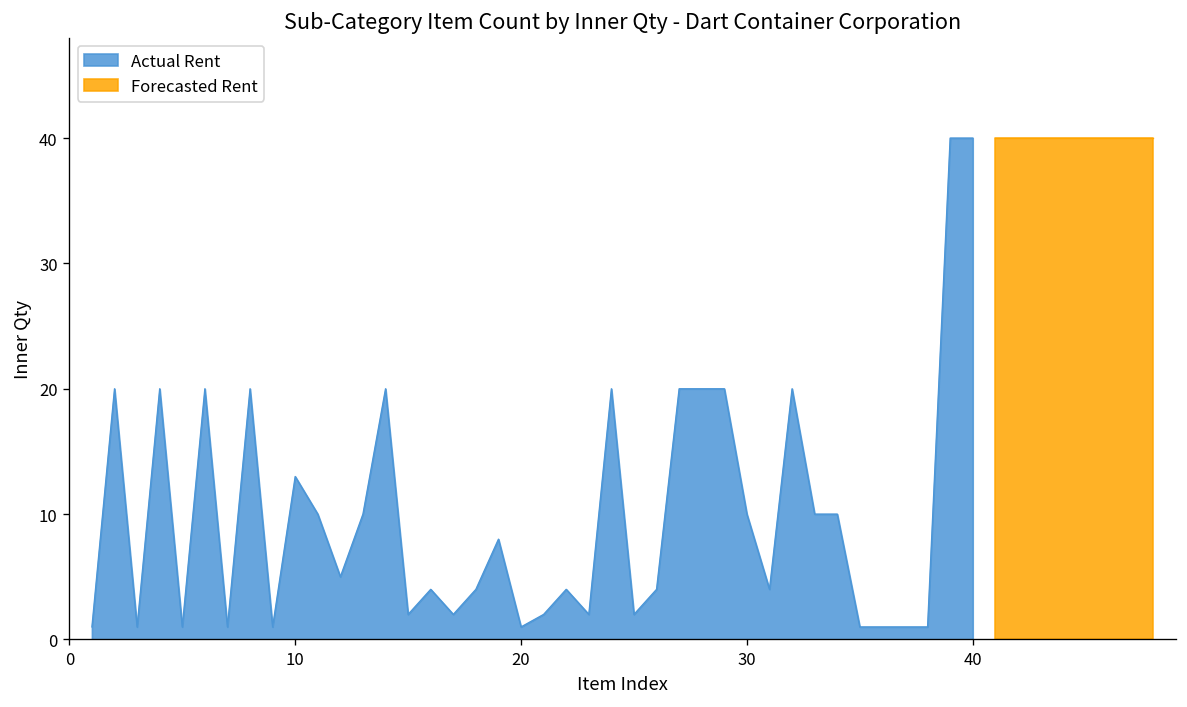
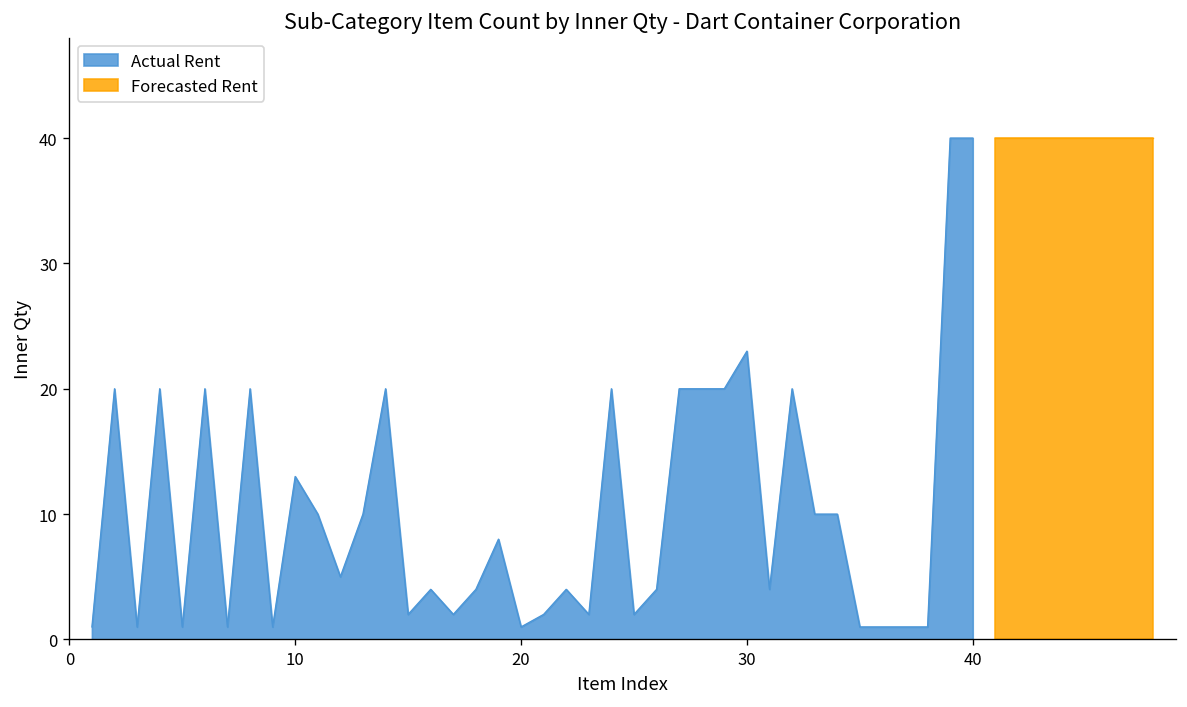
Actual Rent, 30: 10 -> 23
